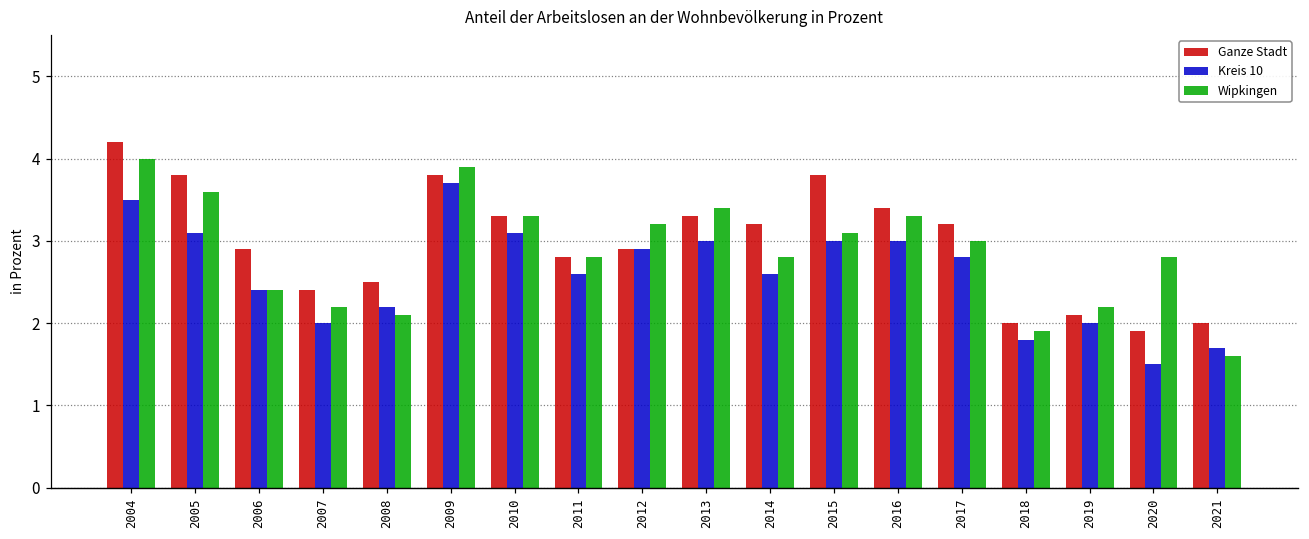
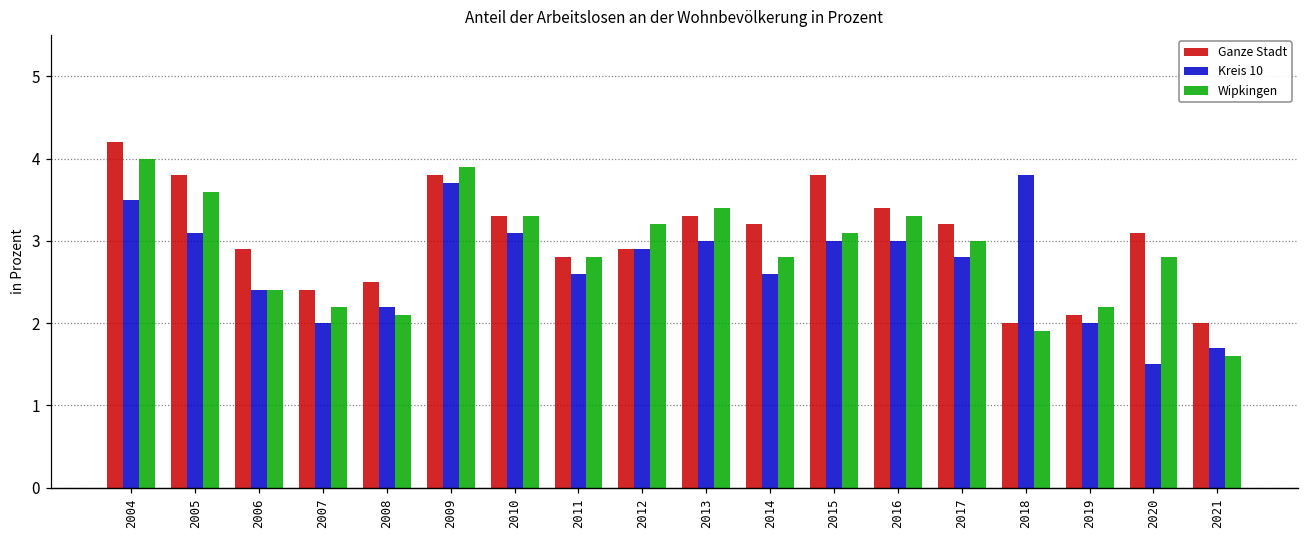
Kreis 10, 2018: 1.8 -> 3.8
Ganze Stadt, 2020: 1.9 -> 3.1
